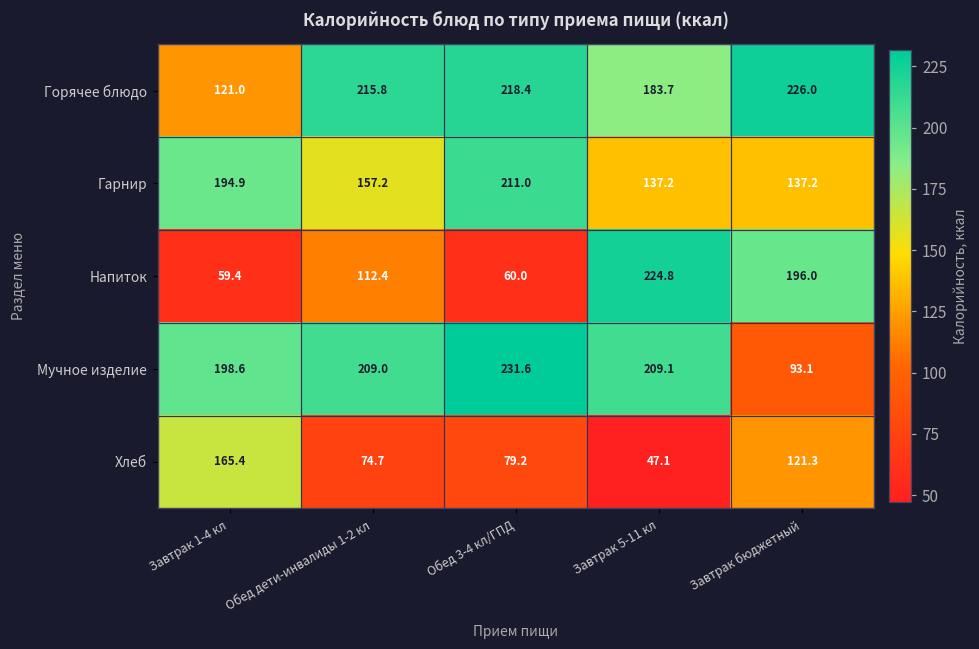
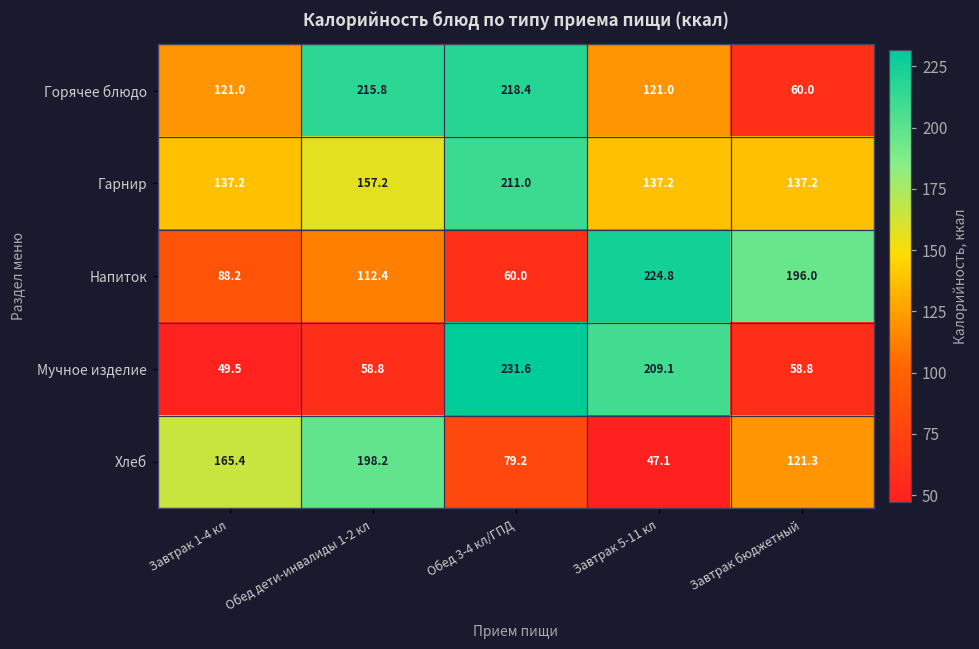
Горячее блюдо, Завтрак 5-11 кл: 183.7 -> 121.0
Горячее блюдо, Завтрак бюджетный: 226.0 -> 60.0
Гарнир, Завтрак 1-4 кл: 194.9 -> 137.2
Напиток, Завтрак 1-4 кл: 59.4 -> 88.2
Мучное изделие, Завтрак 1-4 кл: 198.6 -> 49.5
Мучное изделие, Обед дети-инвалиды 1-2 кл: 209.0 -> 58.8
Мучное изделие, Завтрак бюджетный: 93.1 -> 58.8
Хлеб, Обед дети-инвалиды 1-2 кл: 74.7 -> 198.2
